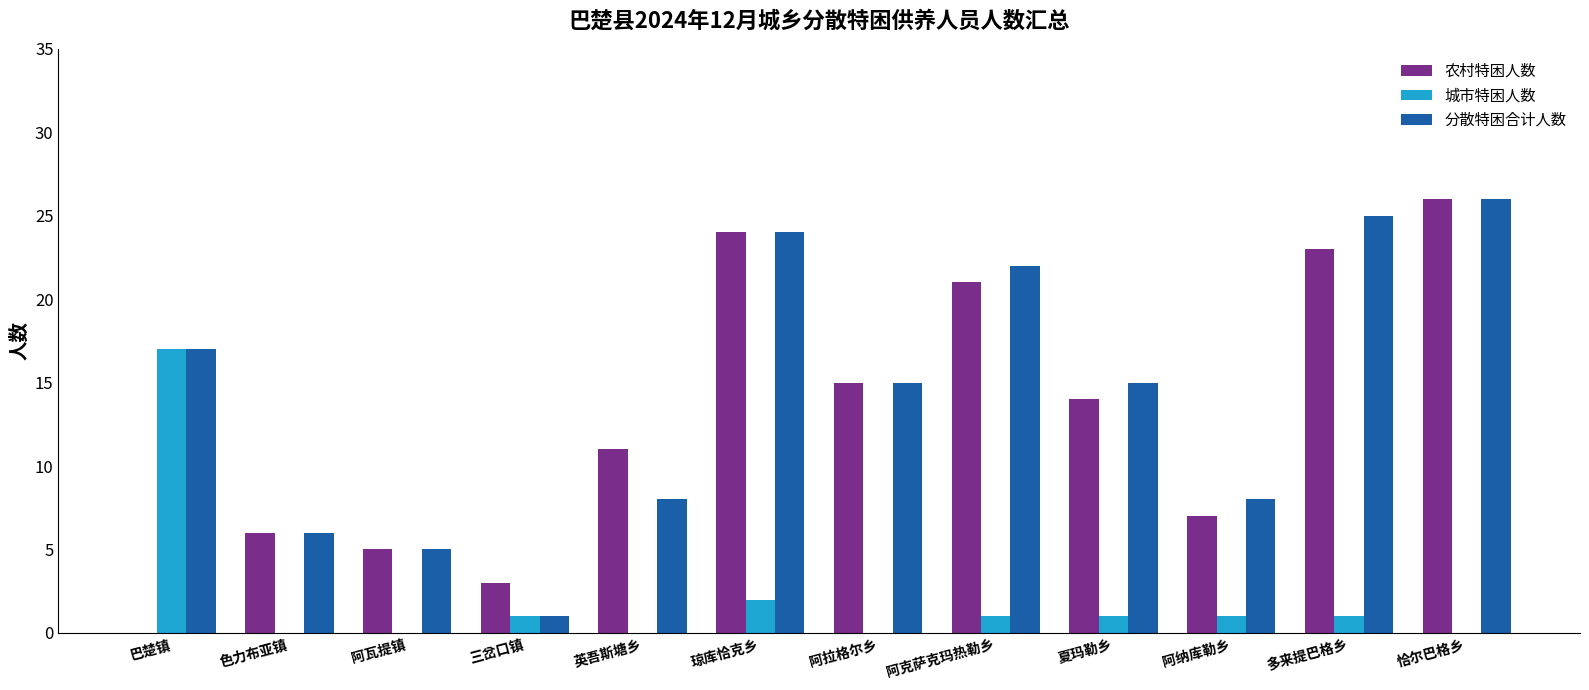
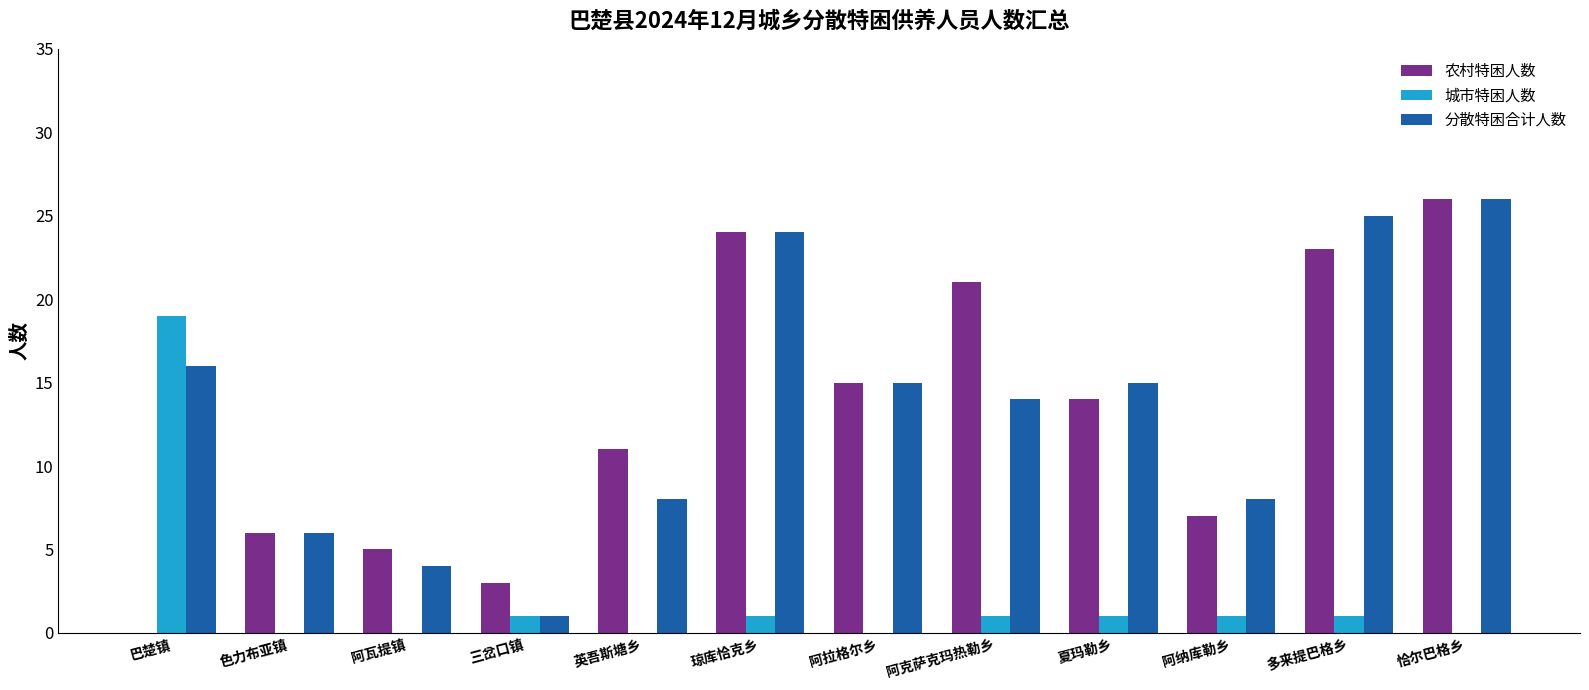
城市特困人数, 巴楚镇: 17 -> 19
分散特困合计人数, 巴楚镇: 17 -> 16
分散特困合计人数, 阿瓦提镇: 5 -> 4
城市特困人数, 琼库恰克乡: 2 -> 1
分散特困合计人数, 阿克萨克玛热勒乡: 22 -> 14
